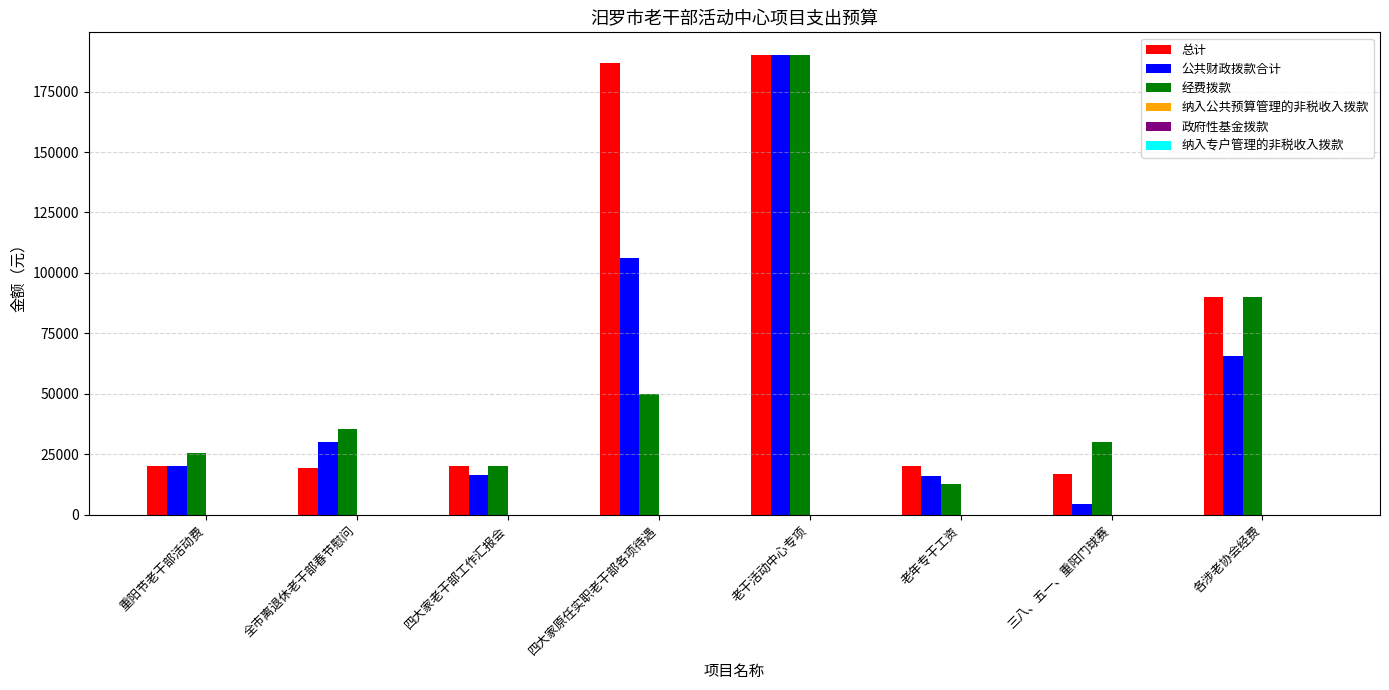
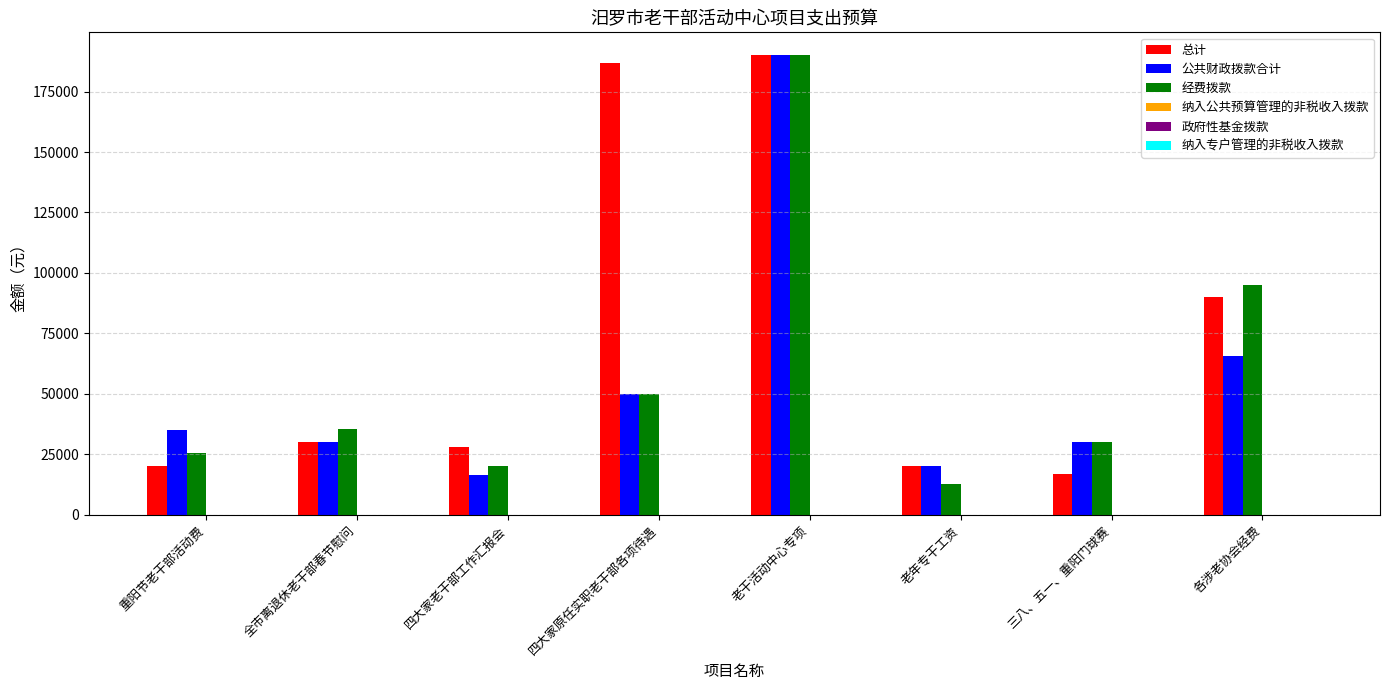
公共财政拨款合计, 重阳节老干部活动费: 20000 -> 35000
总计, 全市离退休老干部春节慰问: 19000 -> 30000
总计, 四大家老干部工作汇报会: 20000 -> 28000
公共财政拨款合计, 四大家原任实职老干部各项待遇: 106000 -> 50000
公共财政拨款合计, 老年专干工资: 16000 -> 20000
公共财政拨款合计, 三八、五一、重阳门球赛: 4000 -> 30000
经费拨款, 各涉老协会经费: 90000 -> 95000
